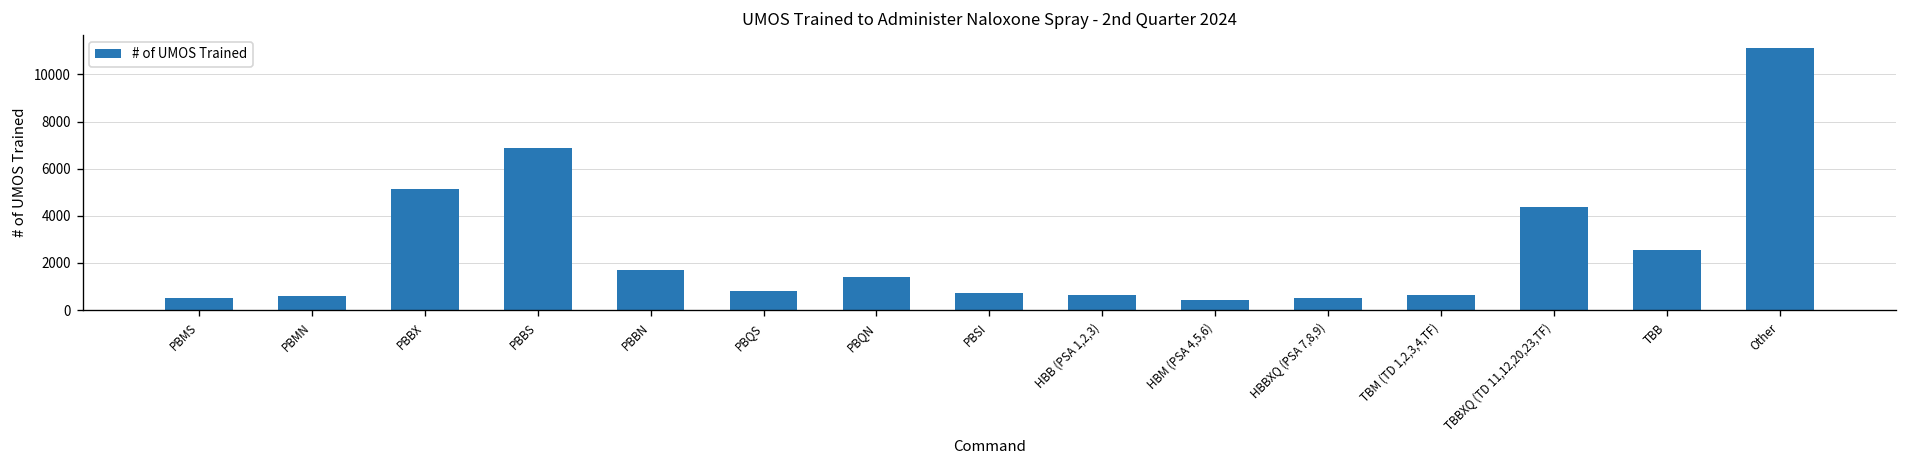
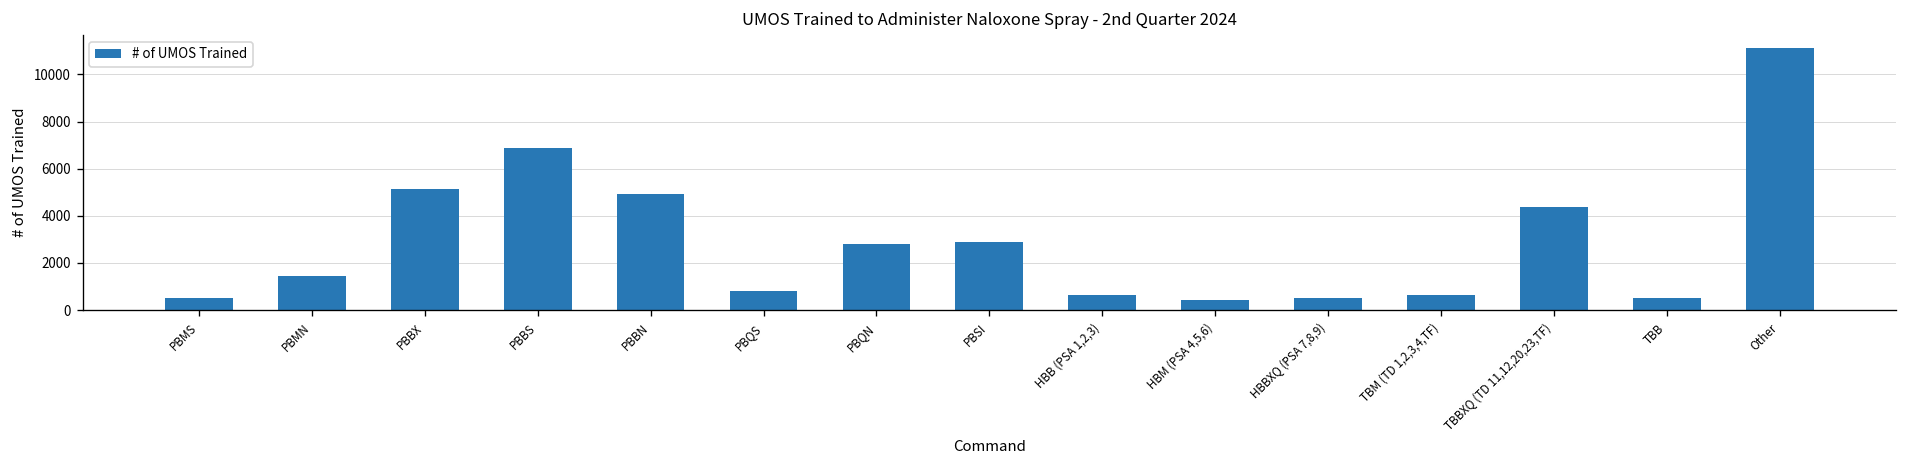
PBMN: 600 -> 1500
PBBN: 1700 -> 4900
PBQN: 1400 -> 2800
PBSI: 700 -> 2900
TBB: 2500 -> 500
